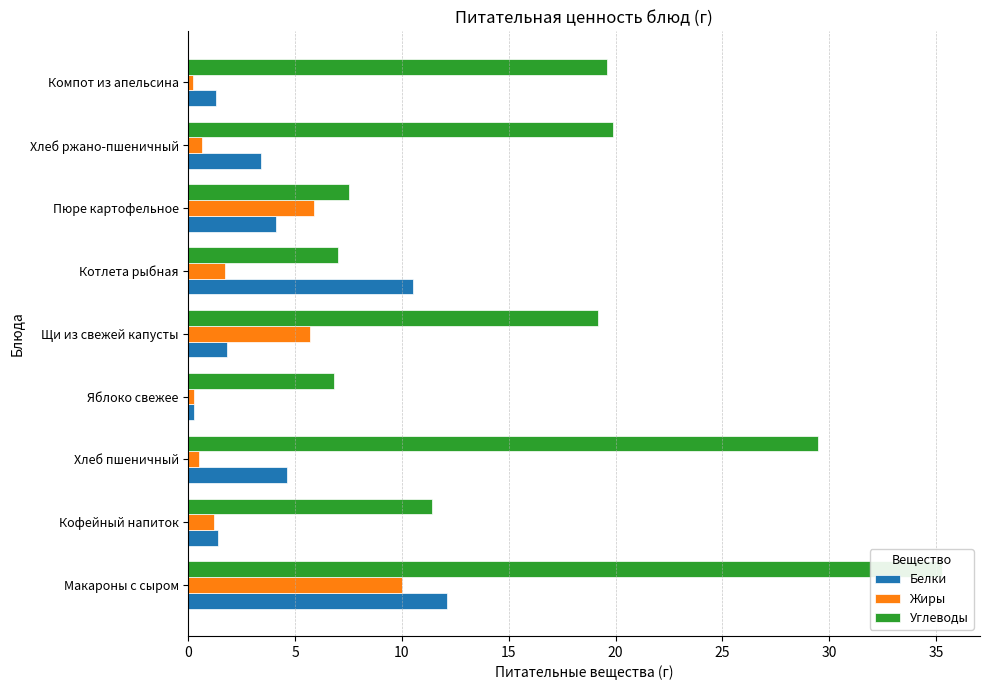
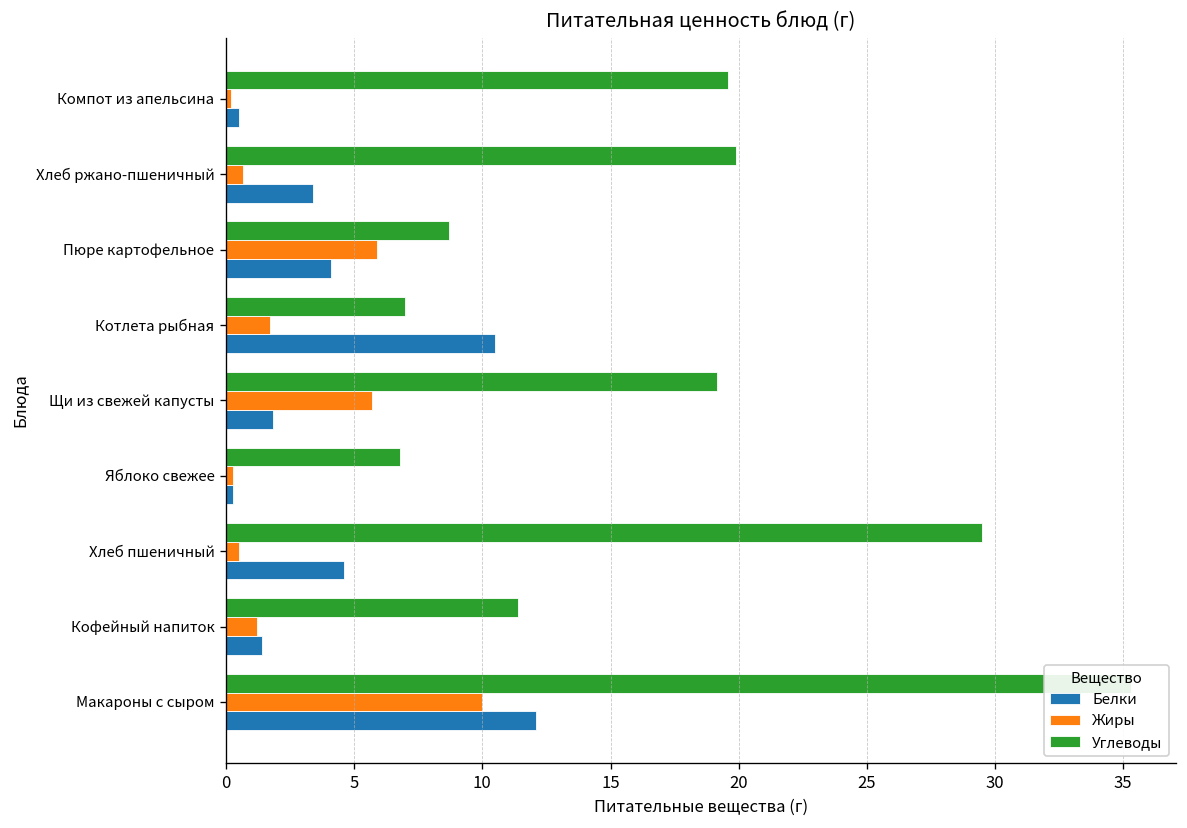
Белки, Компот из апельсина: 1.3 -> 0.5
Углеводы, Пюре картофельное: 7.5 -> 8.7
